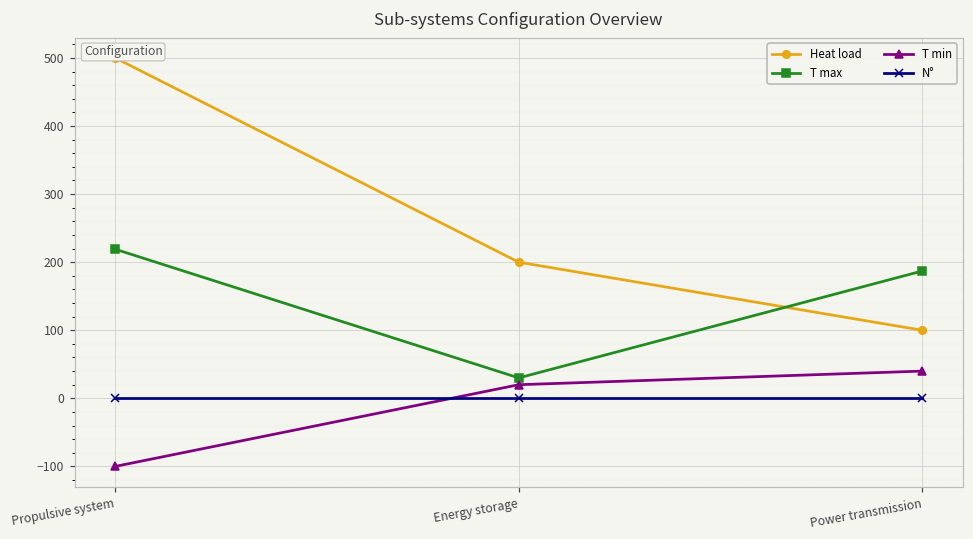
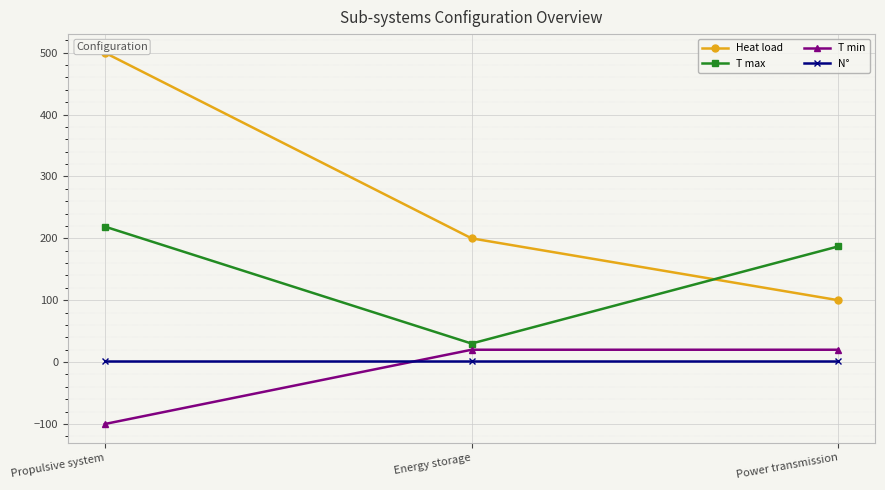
T min, Power transmission: 40 -> 20
